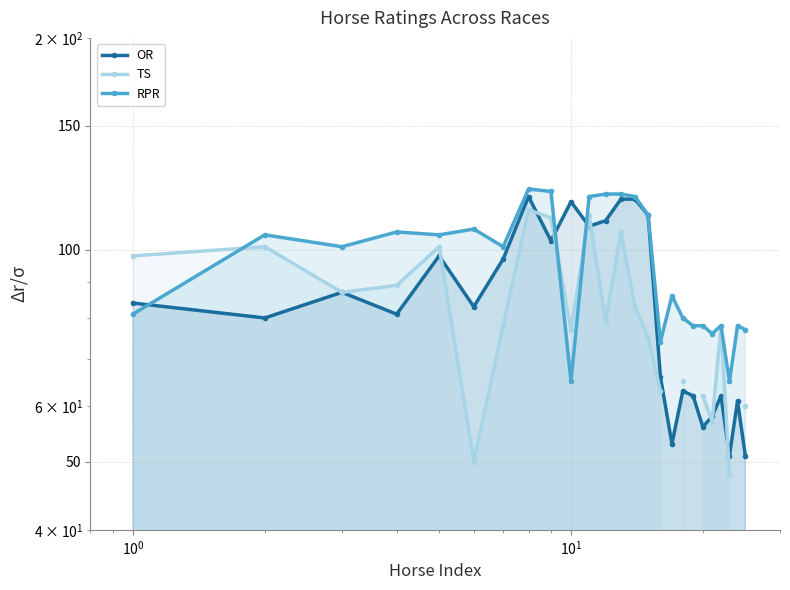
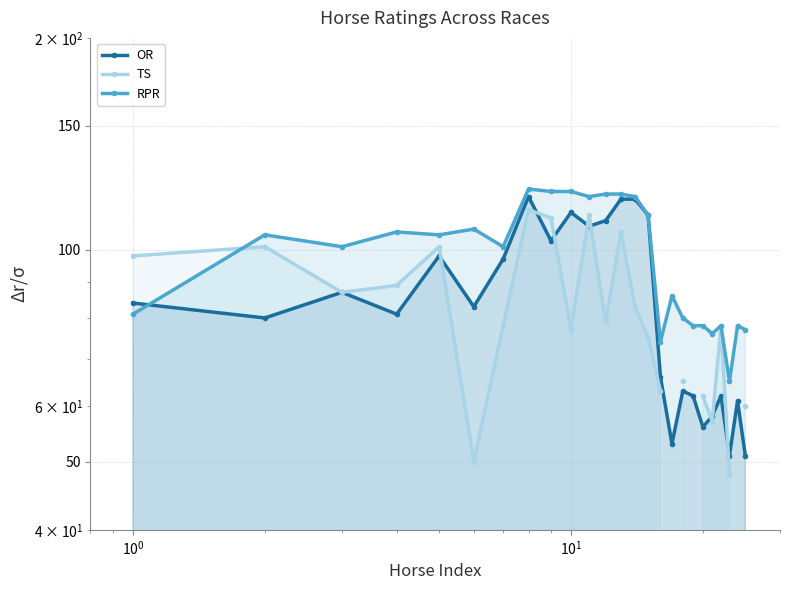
OR, 10^1: 117 -> 113
RPR, 10^1: 65 -> 121
